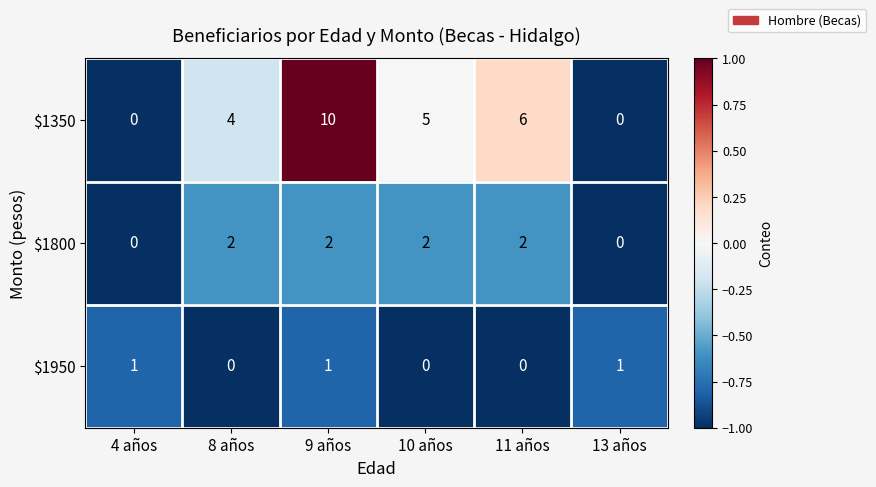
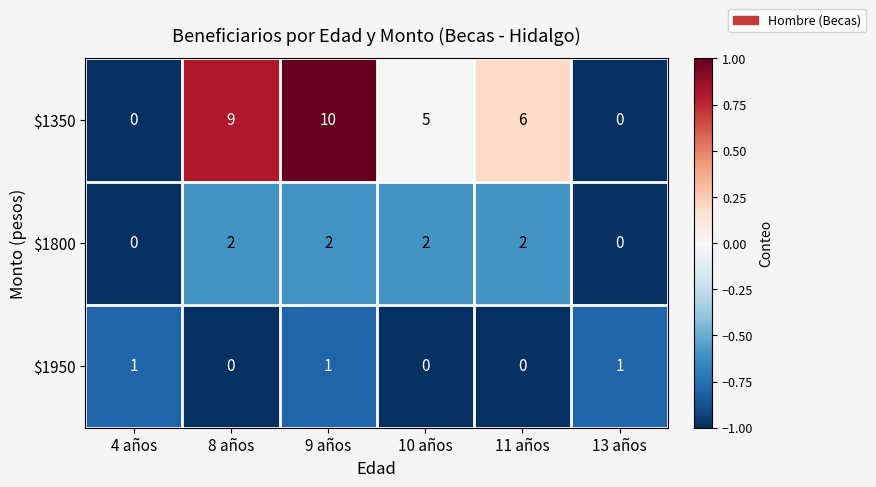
$1350, 8 años: 4 -> 9
